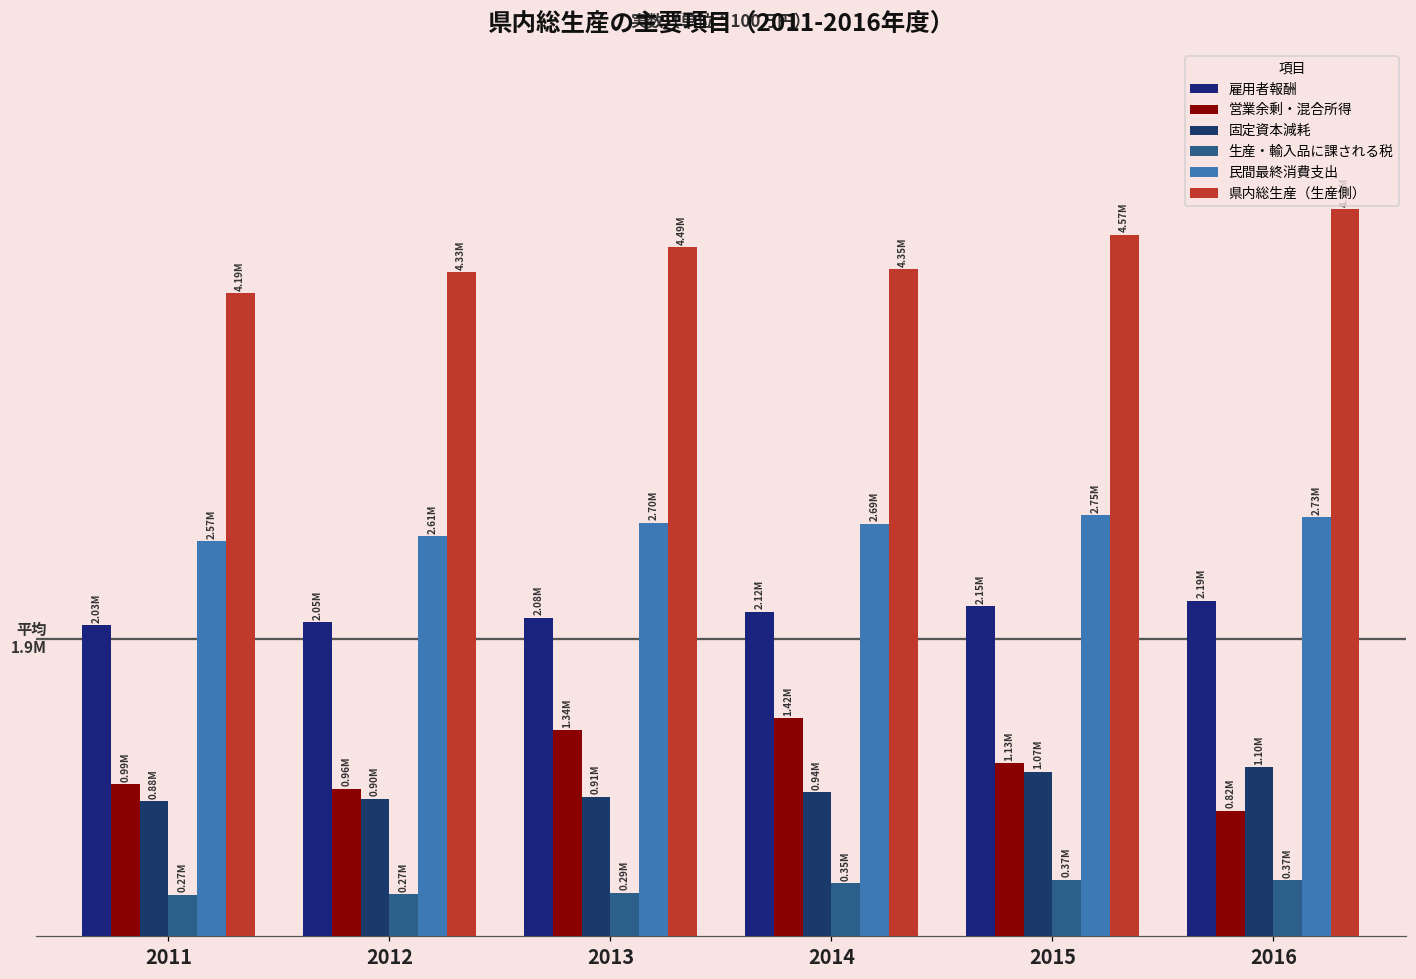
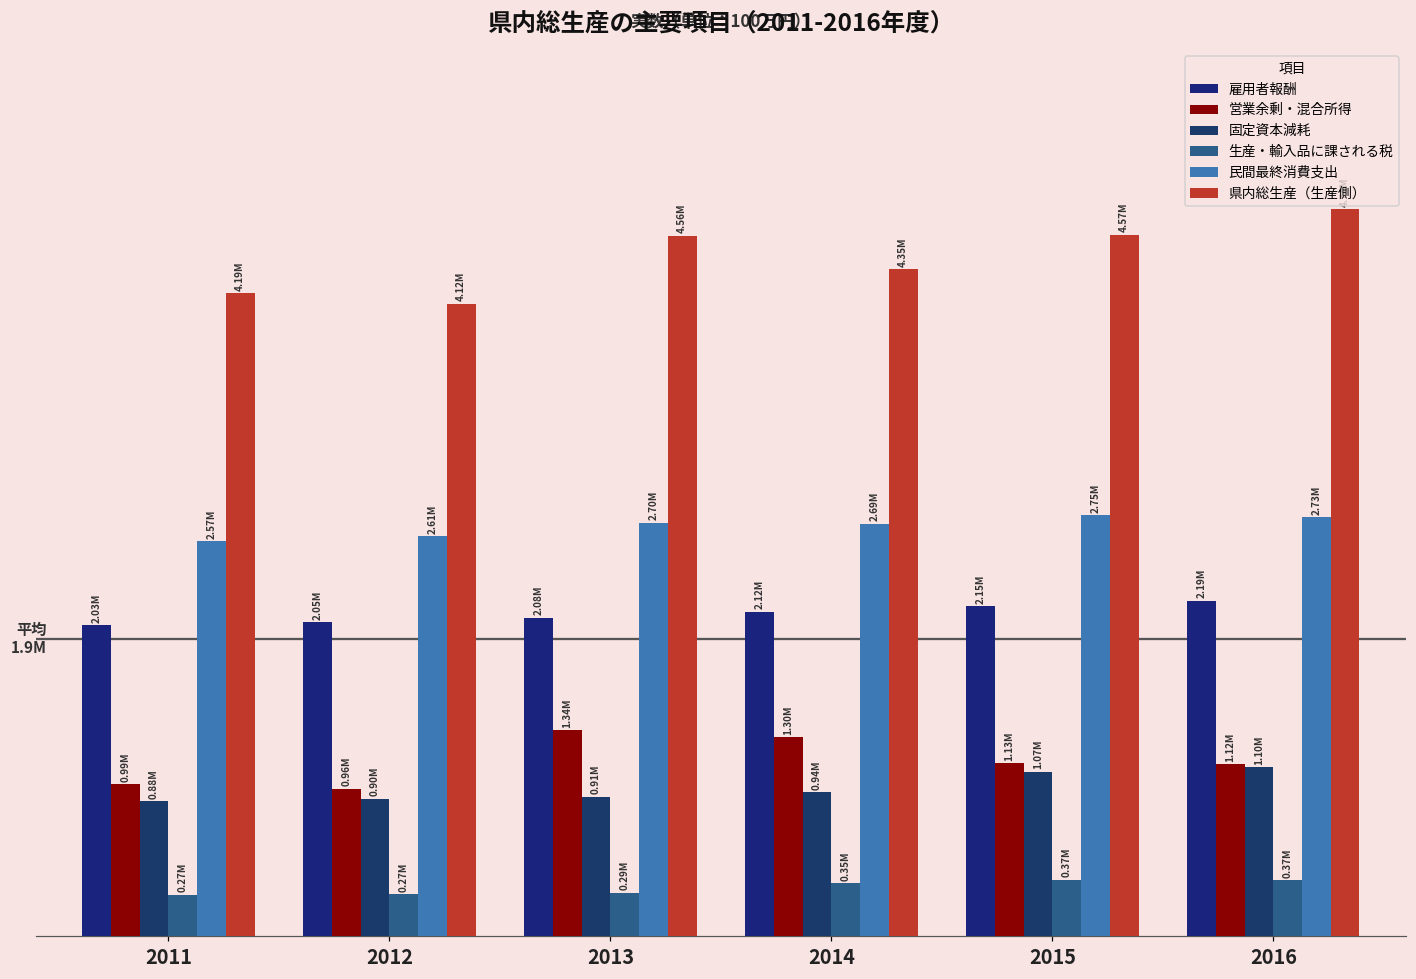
県内総生産（生産側）, 2012: 4.33M -> 4.12M
県内総生産（生産側）, 2013: 4.49M -> 4.56M
営業余剰・混合所得, 2014: 1.42M -> 1.30M
営業余剰・混合所得, 2016: 0.82M -> 1.12M
